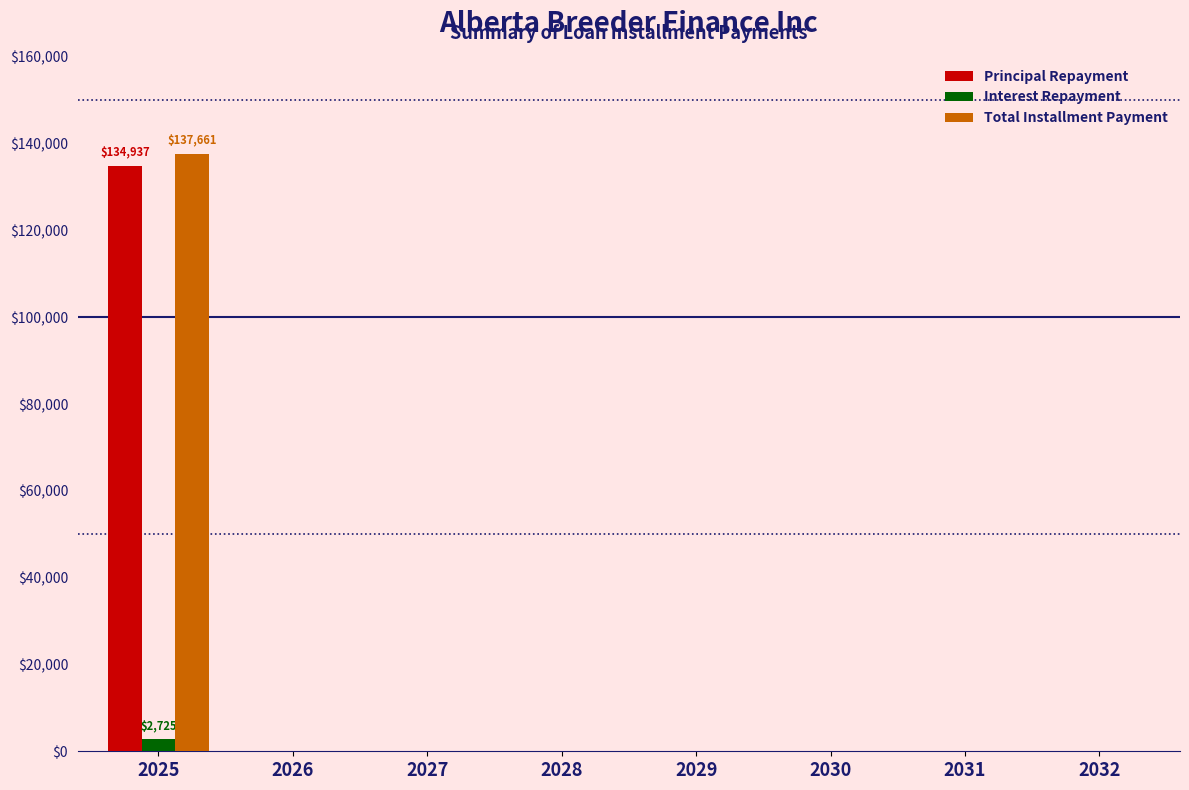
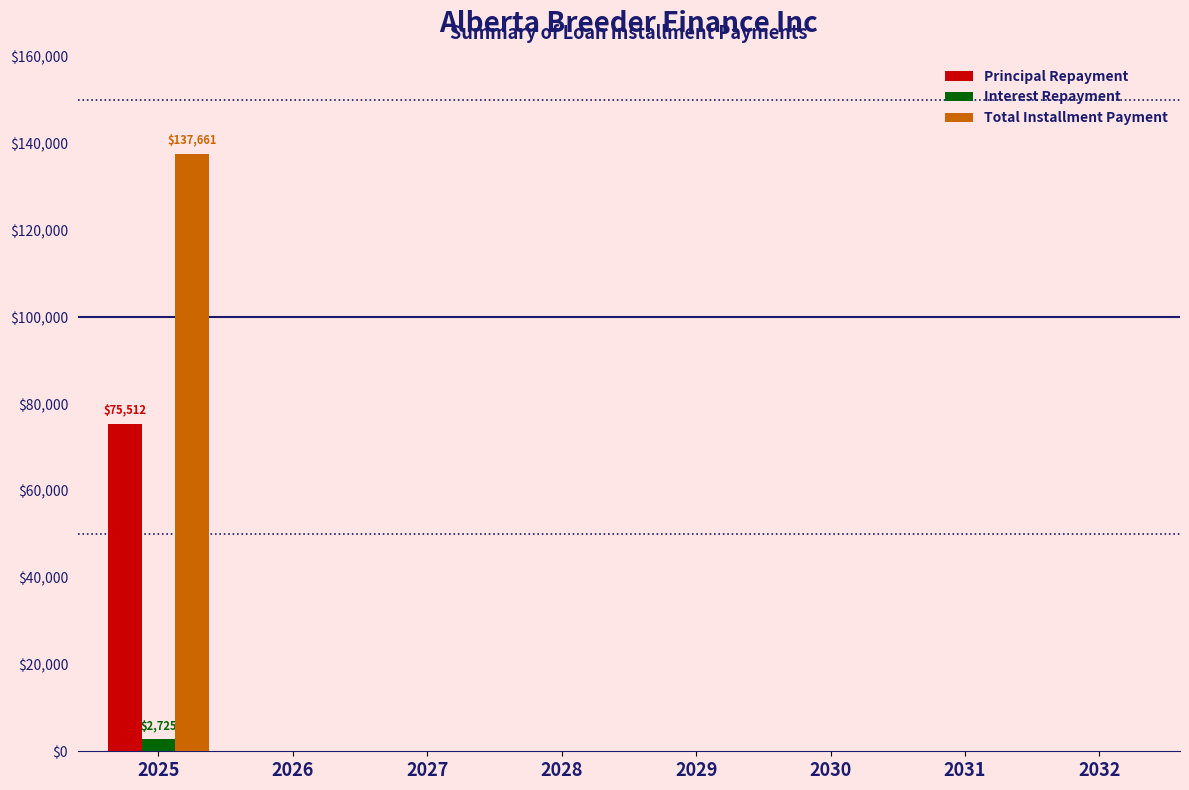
Principal Repayment, 2025: $134,937 -> $75,512
